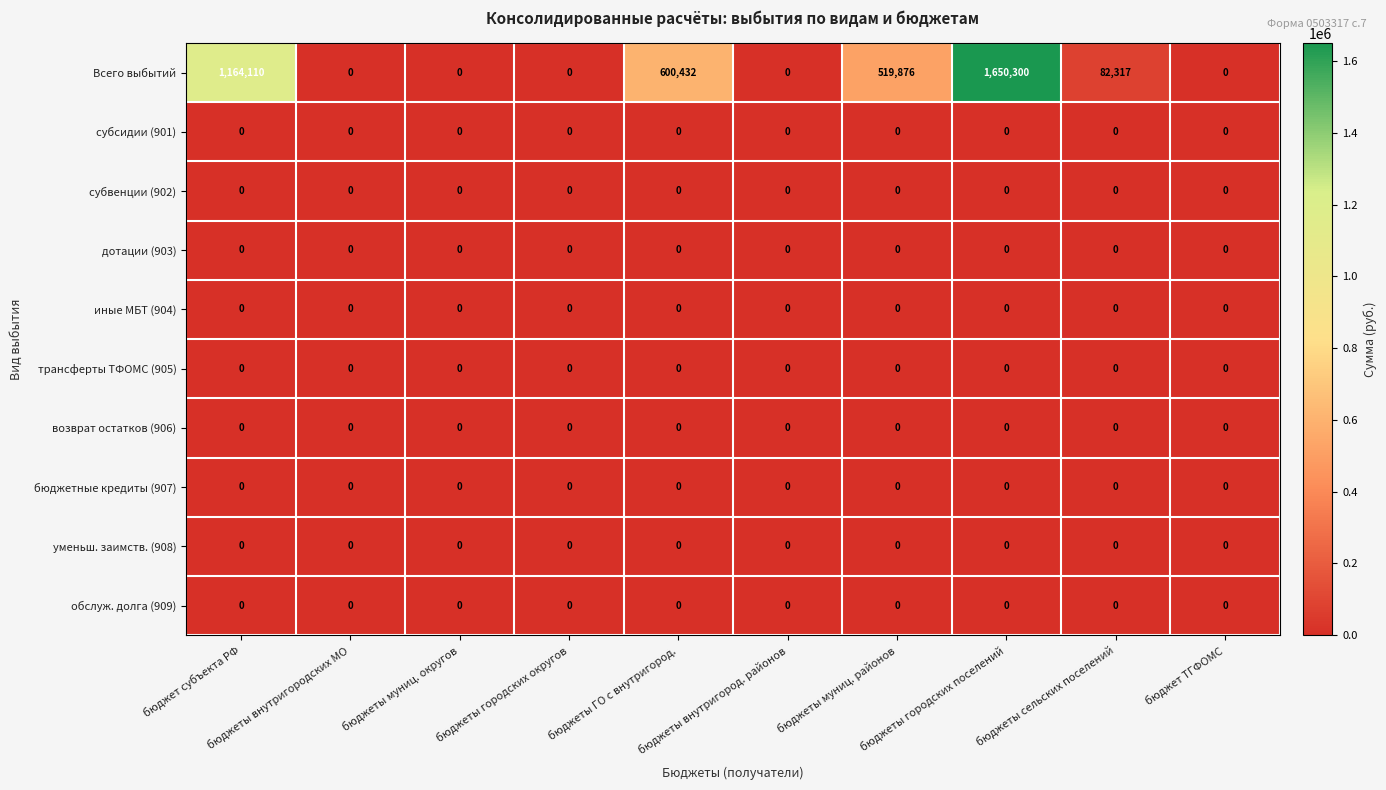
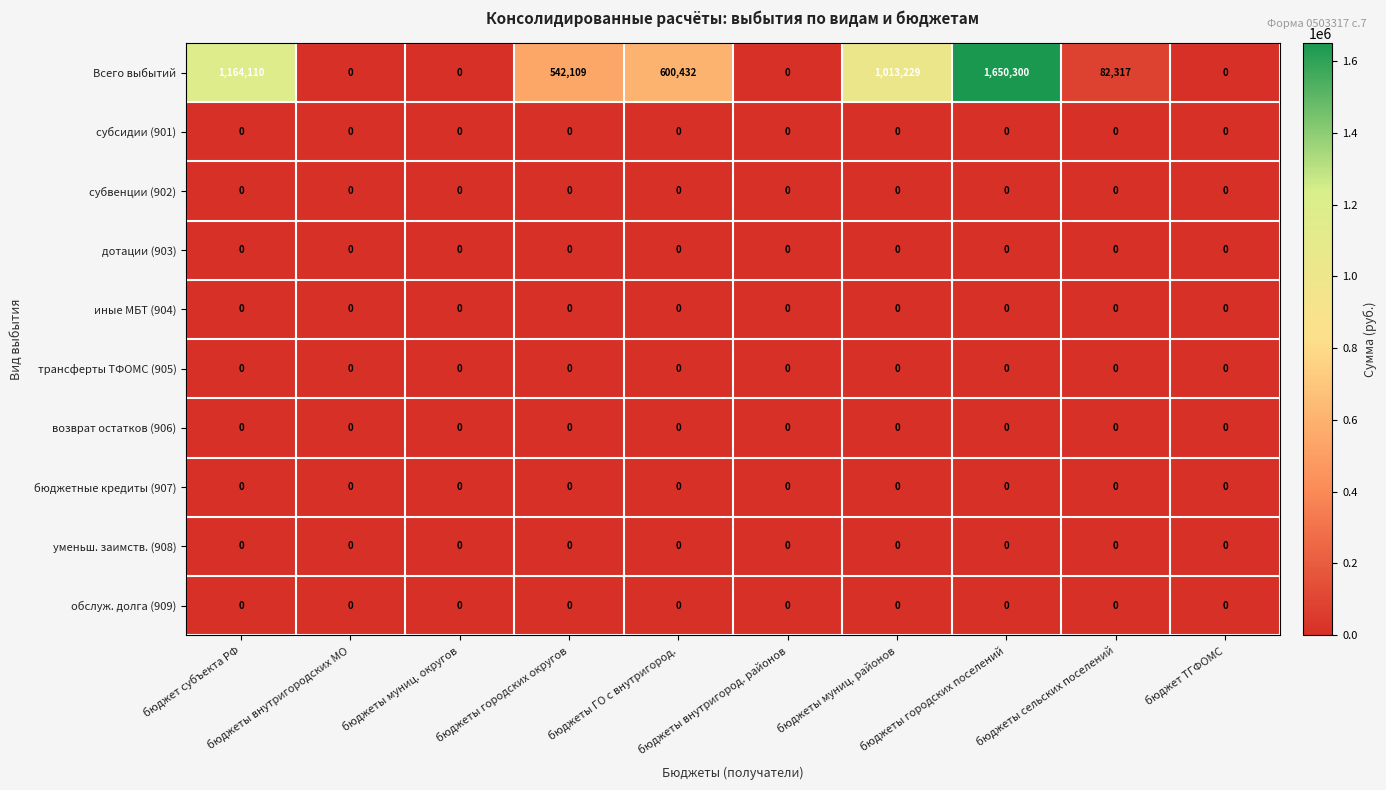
Всего выбытий, бюджеты городских округов: 0 -> 542,109
Всего выбытий, бюджеты муниц. районов: 519,876 -> 1,013,229
